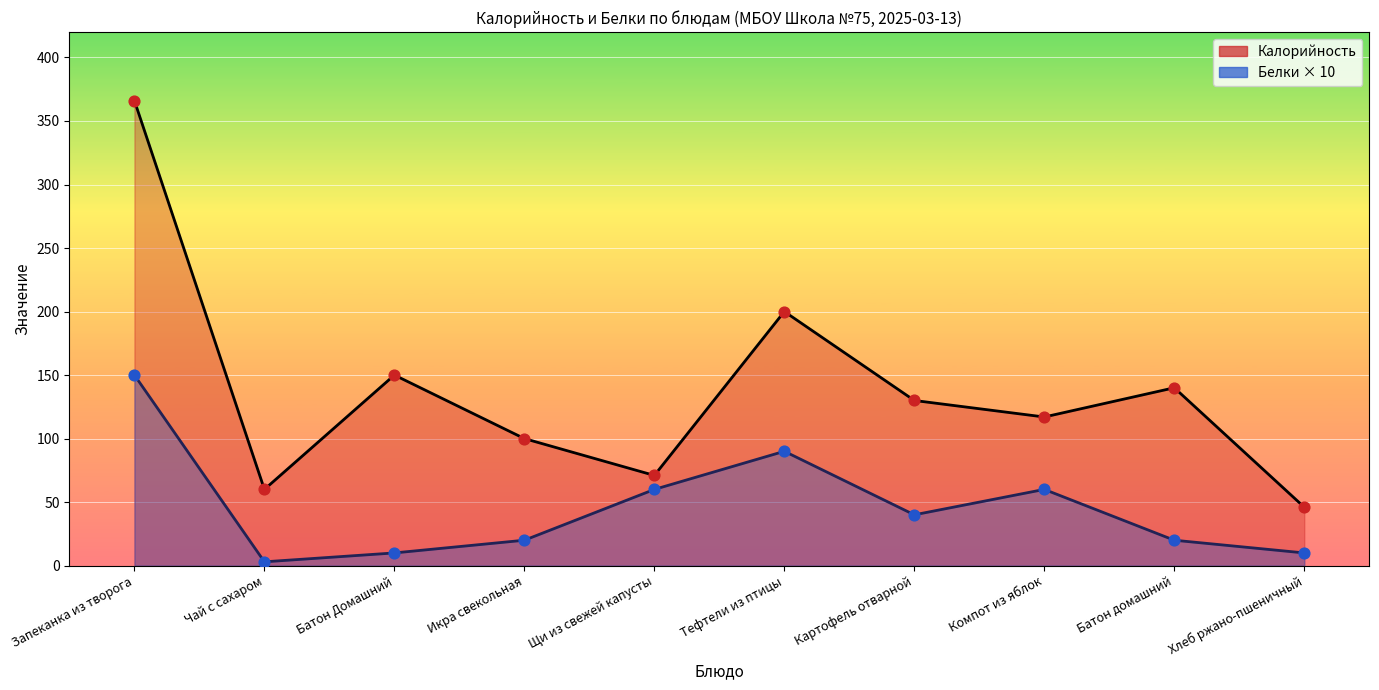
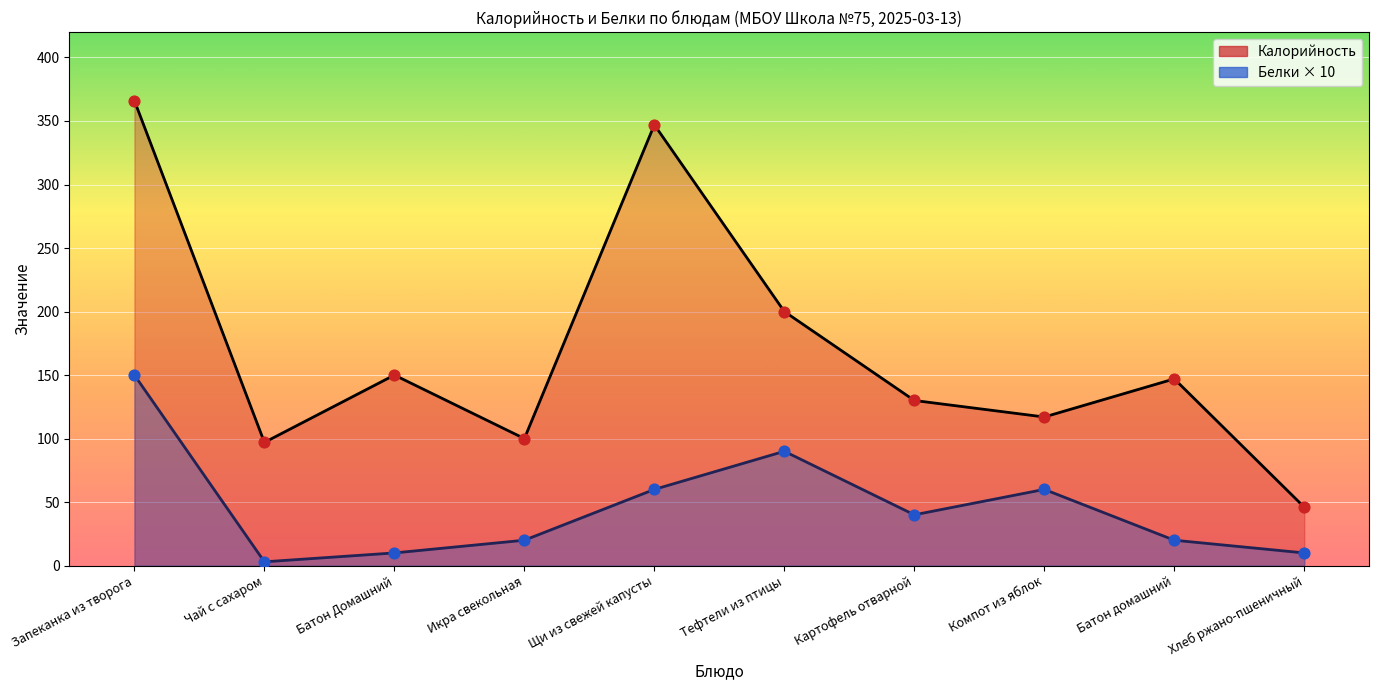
Калорийность, Чай с сахаром: 60 -> 97
Калорийность, Щи из свежей капусты: 71 -> 347
Калорийность, Батон домашний: 140 -> 147
